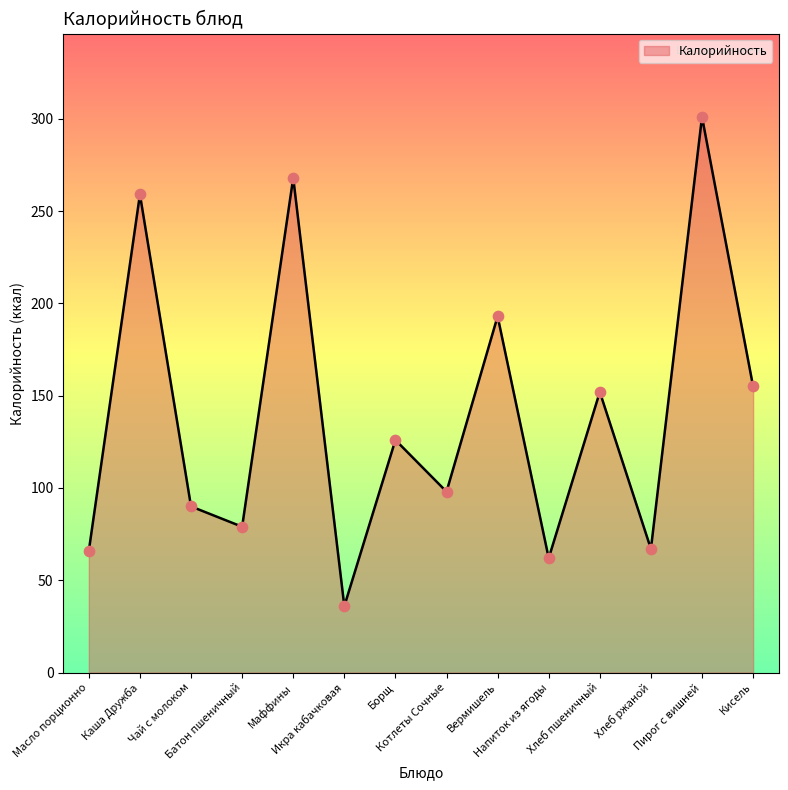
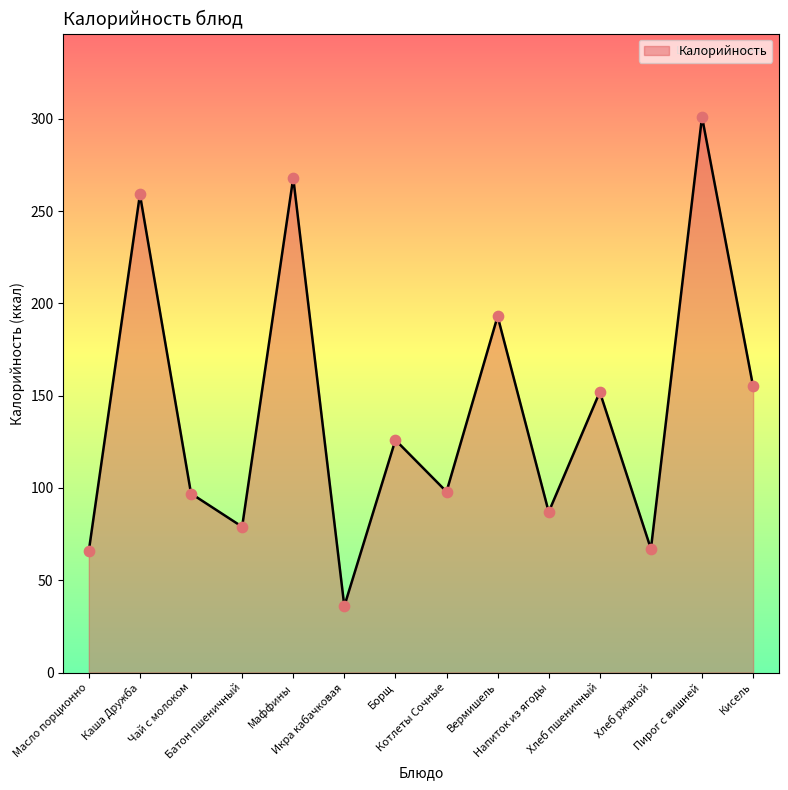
Чай с молоком: 90 -> 97
Напиток из ягоды: 62 -> 87
